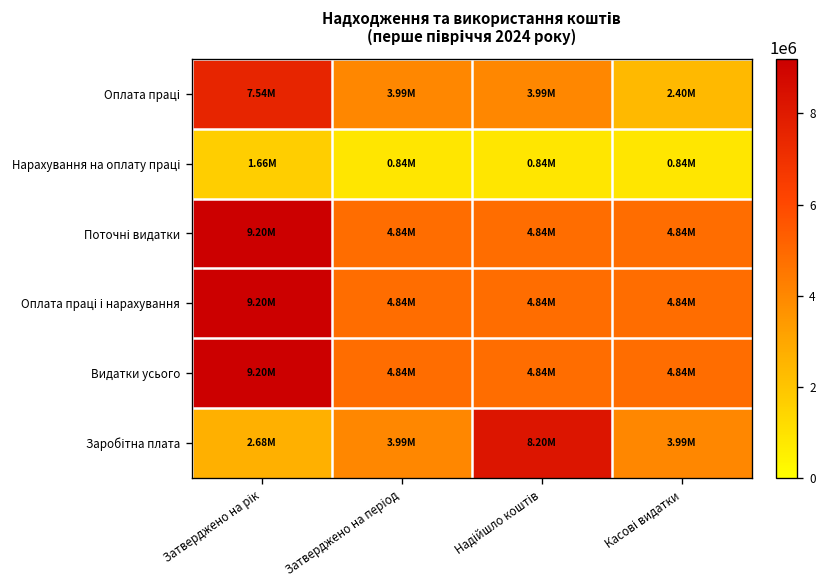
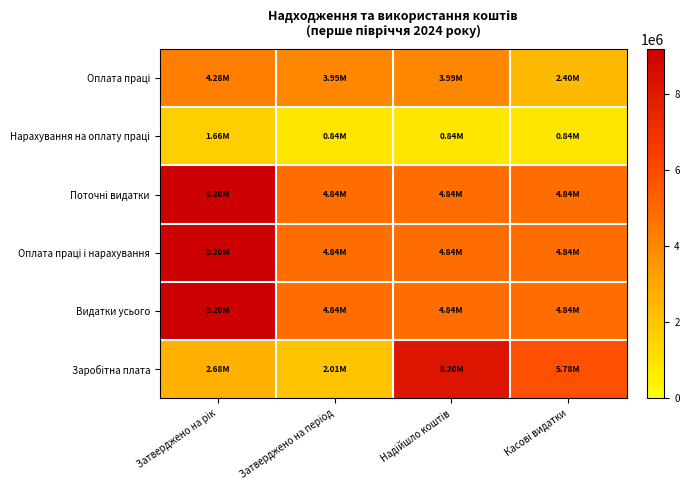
Оплата праці, Затверджено на рік: 7.54M -> 4.28M
Заробітна плата, Затверджено на період: 3.99M -> 2.01M
Заробітна плата, Касові видатки: 3.99M -> 5.78M
